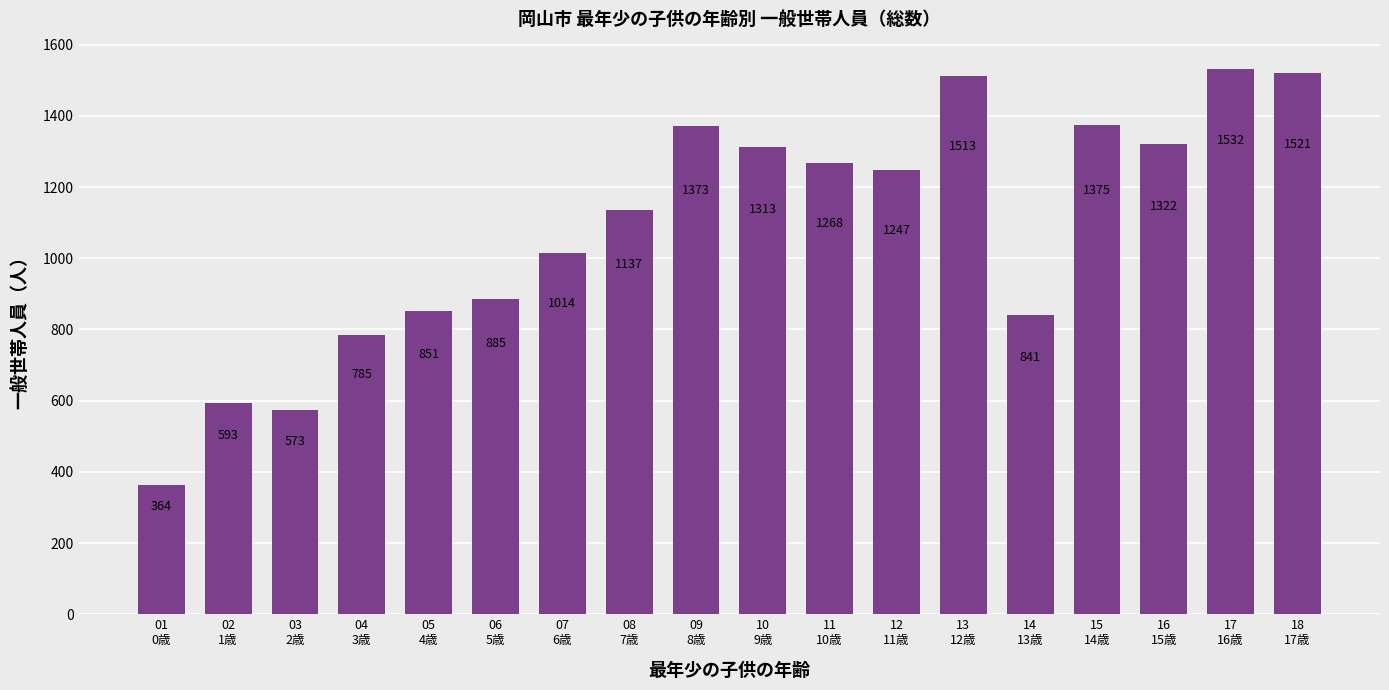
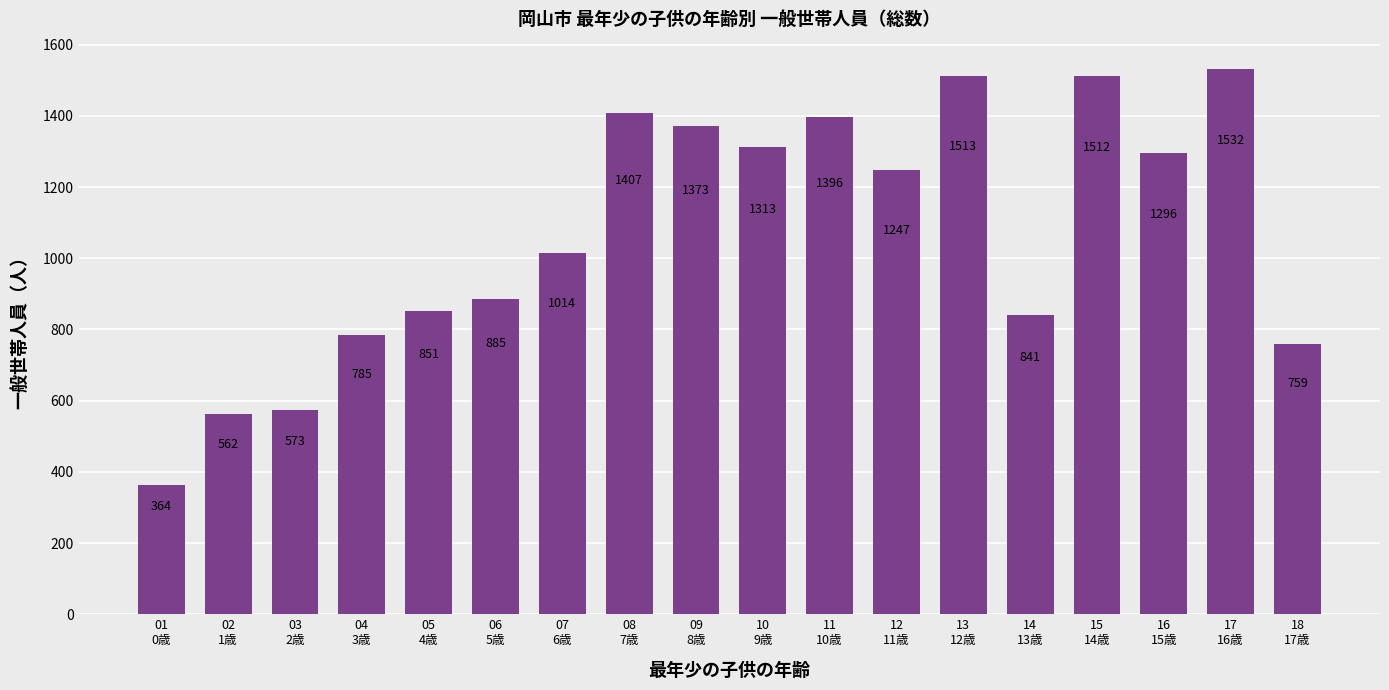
02 1歳: 593 -> 562
08 7歳: 1137 -> 1407
11 10歳: 1268 -> 1396
15 14歳: 1375 -> 1512
16 15歳: 1322 -> 1296
18 17歳: 1521 -> 759
